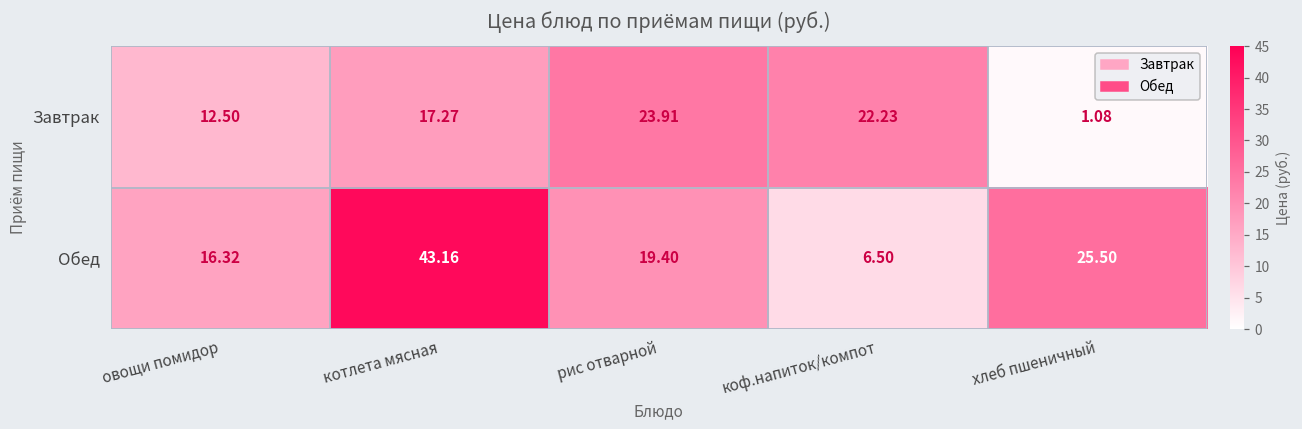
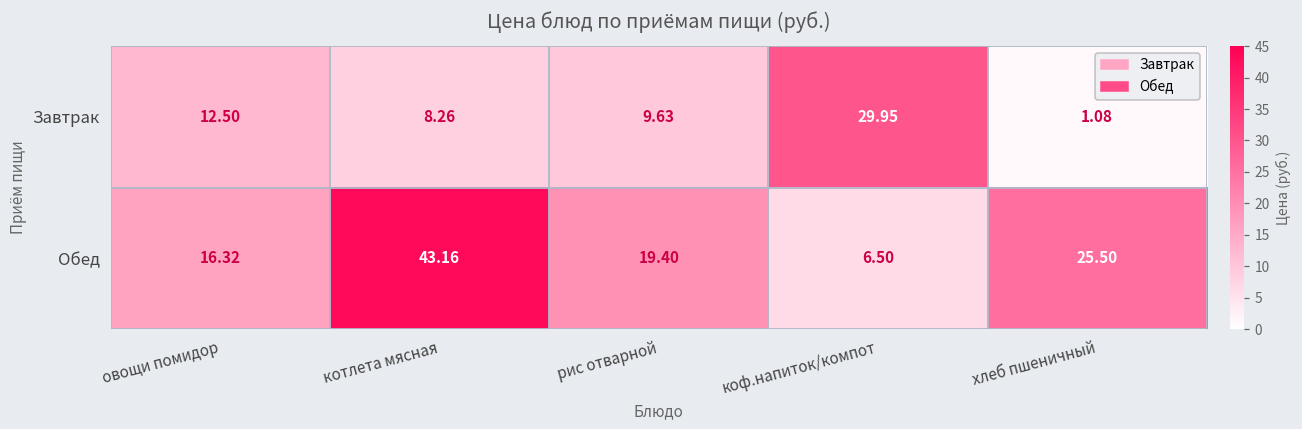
Завтрак, котлета мясная: 17.27 -> 8.26
Завтрак, рис отварной: 23.91 -> 9.63
Завтрак, коф.напиток/компот: 22.23 -> 29.95
